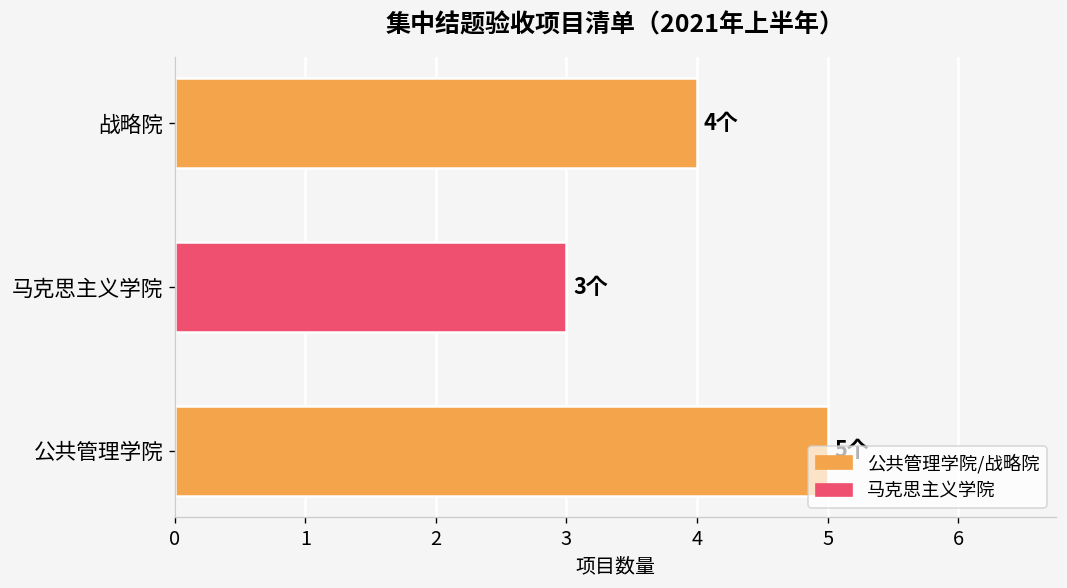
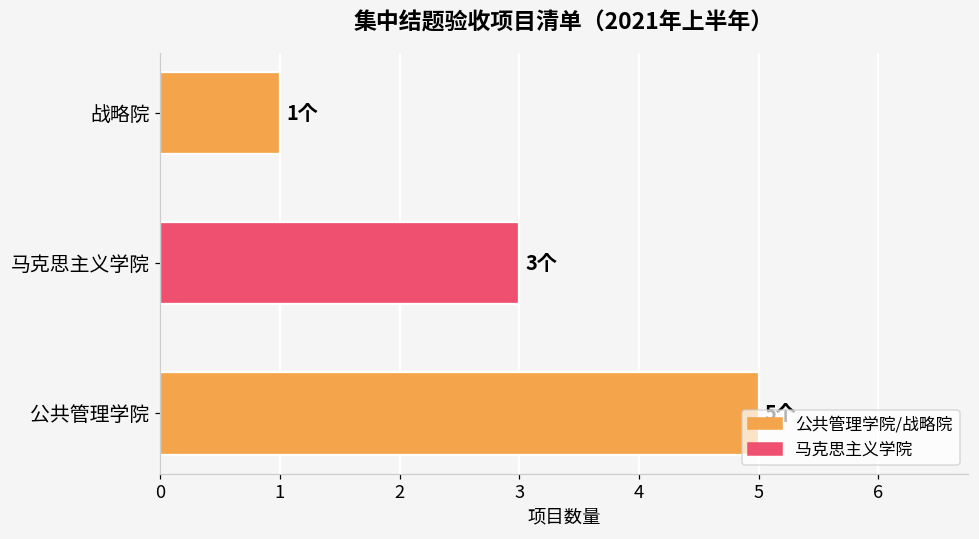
战略院: 4个 -> 1个
